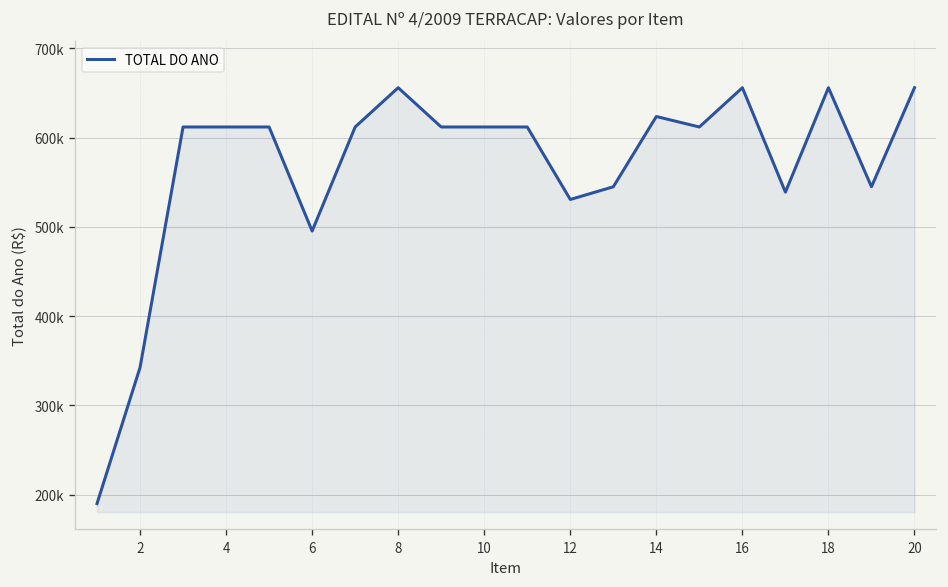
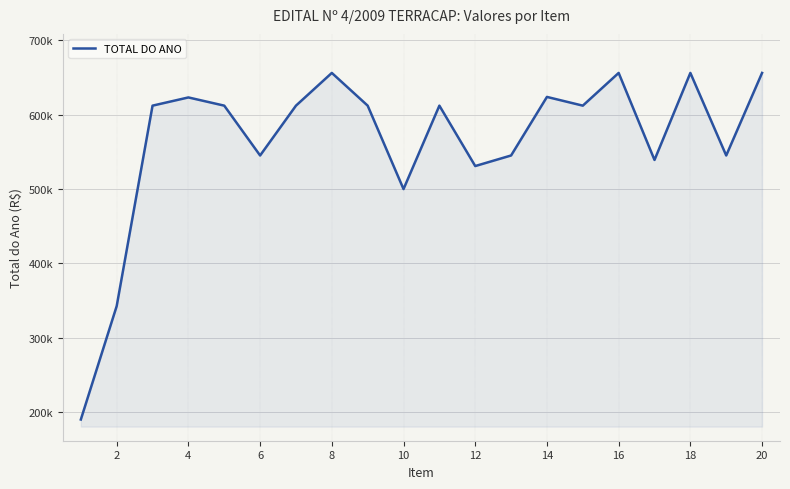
4: 610000 -> 620000
6: 500000 -> 550000
10: 610000 -> 500000
